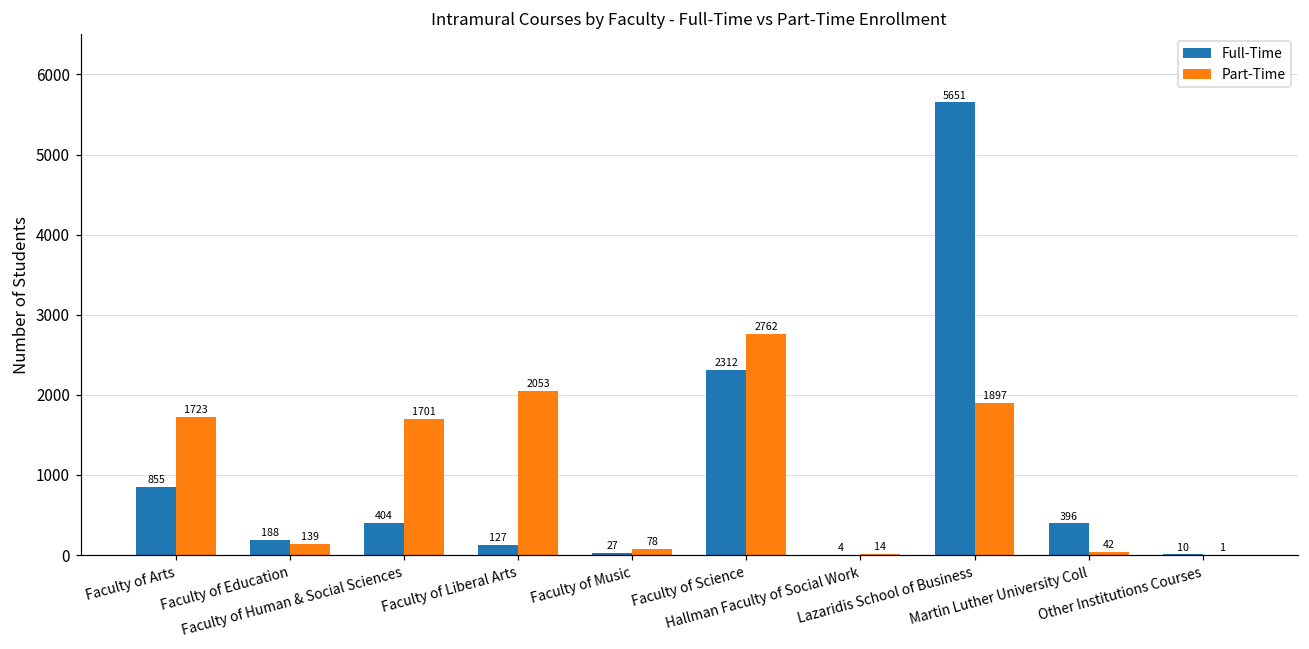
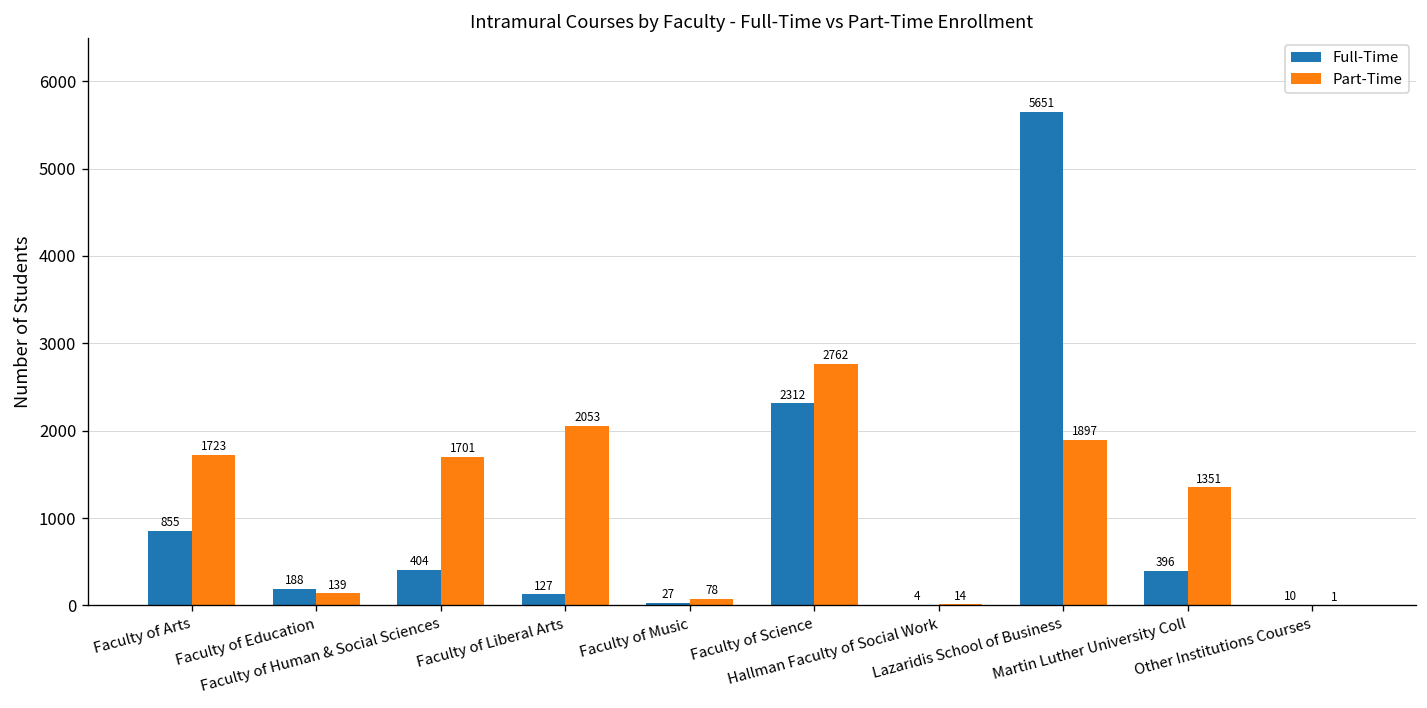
Part-Time, Martin Luther University Coll: 42 -> 1351
